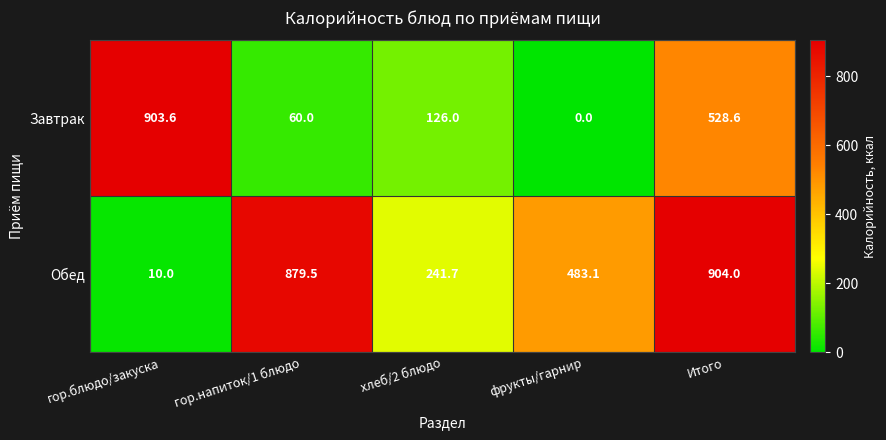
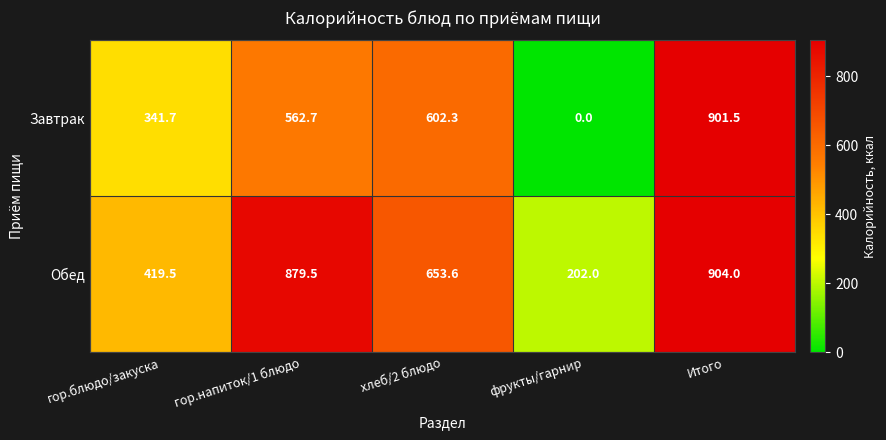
Завтрак, гор.блюдо/закуска: 903.6 -> 341.7
Завтрак, гор.напиток/1 блюдо: 60.0 -> 562.7
Завтрак, хлеб/2 блюдо: 126.0 -> 602.3
Завтрак, Итого: 528.6 -> 901.5
Обед, гор.блюдо/закуска: 10.0 -> 419.5
Обед, хлеб/2 блюдо: 241.7 -> 653.6
Обед, фрукты/гарнир: 483.1 -> 202.0
